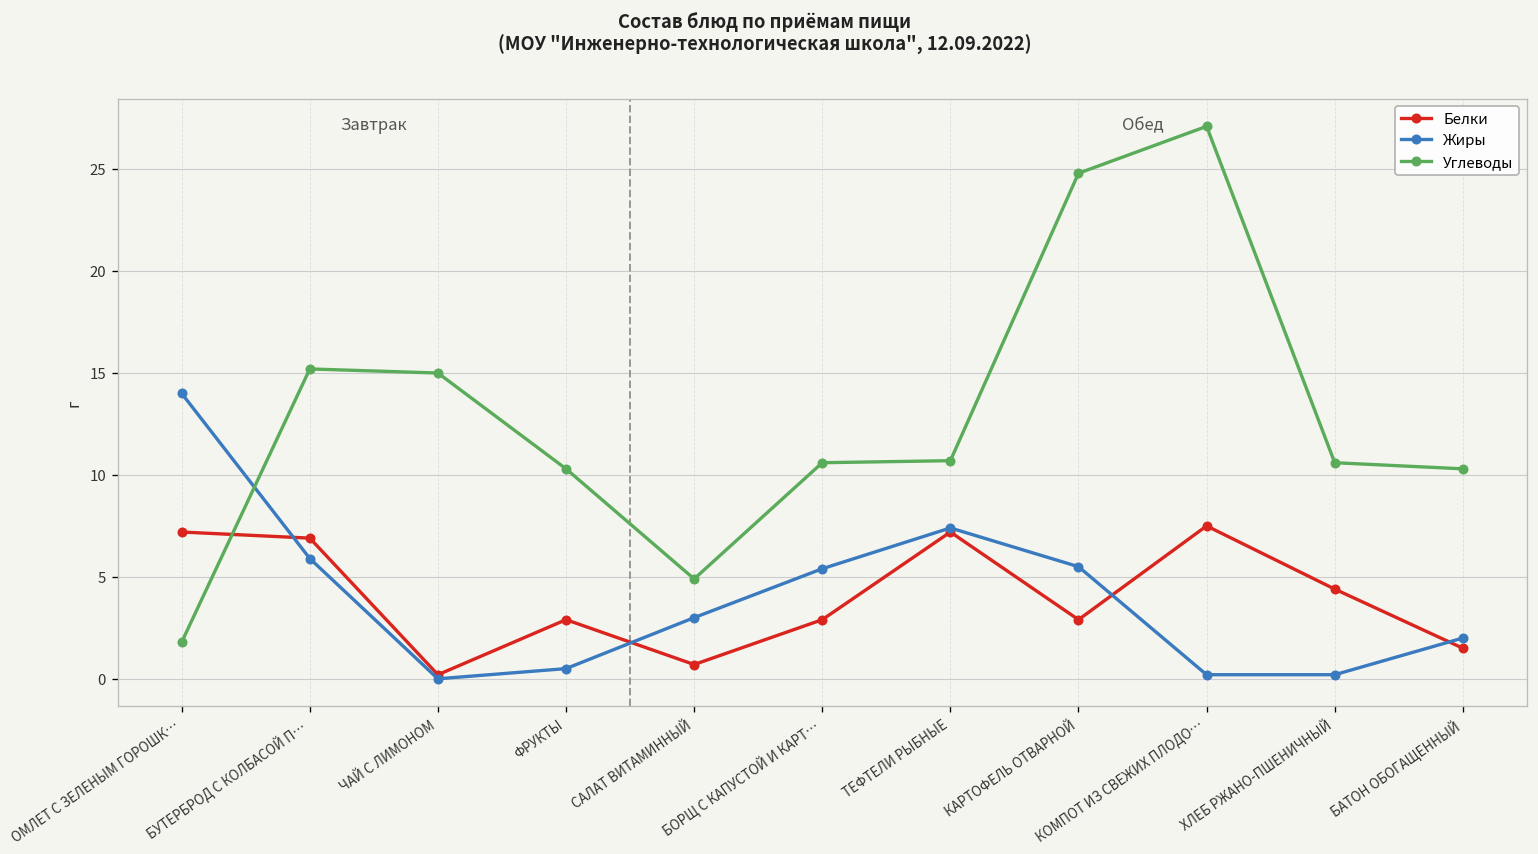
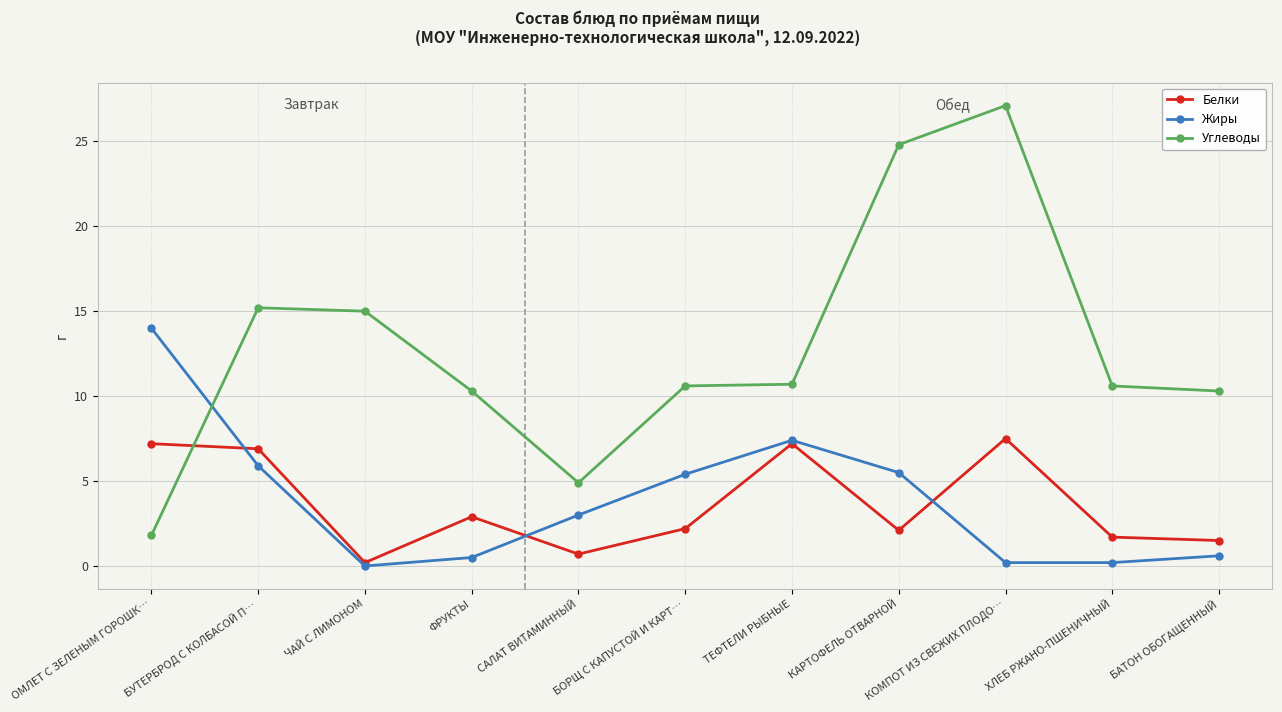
Белки, БОРЩ С КАПУСТОЙ И КАРТ…: 2.9 -> 2.2
Белки, КАРТОФЕЛЬ ОТВАРНОЙ: 2.9 -> 2.1
Белки, ХЛЕБ РЖАНО-ПШЕНИЧНЫЙ: 4.4 -> 1.7
Жиры, БАТОН ОБОГАЩЕННЫЙ: 2.0 -> 0.6
